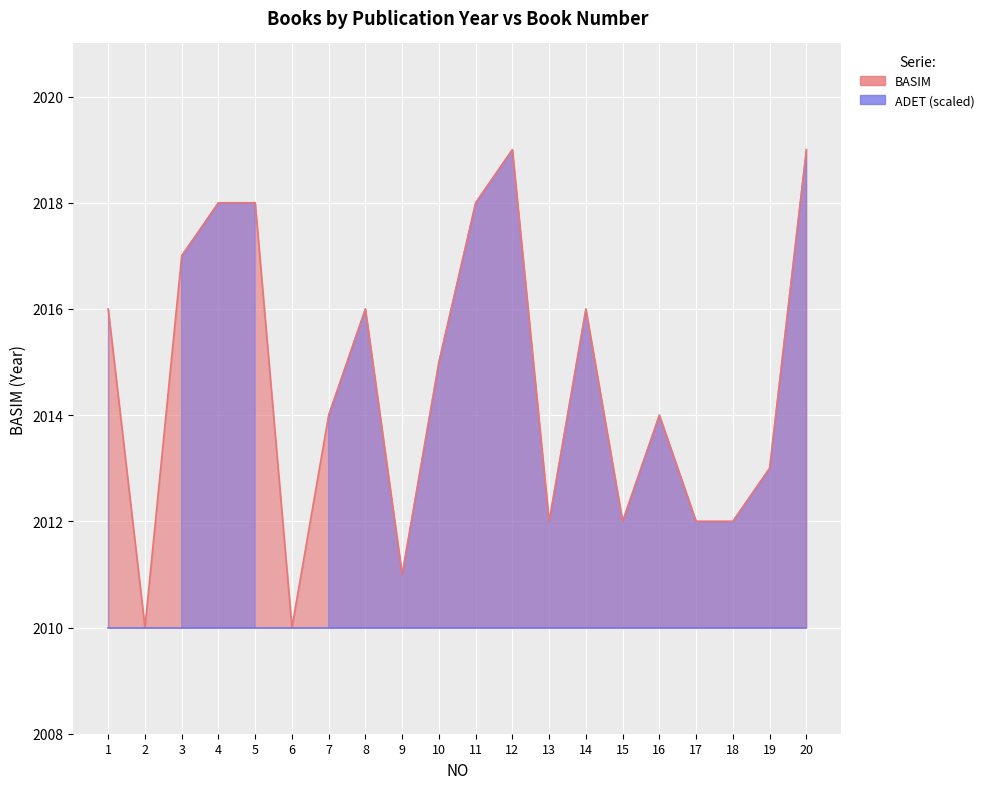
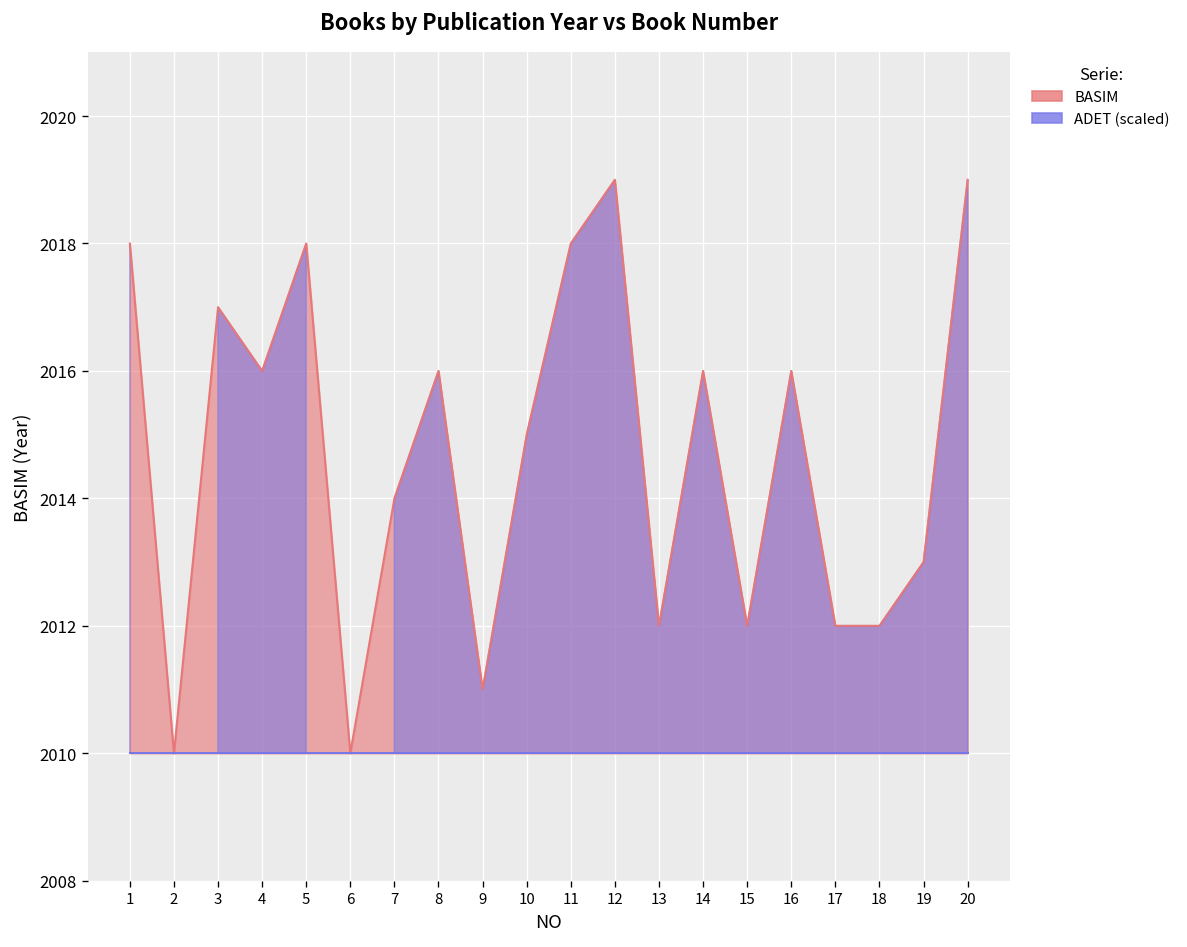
BASIM, 1: 2016 -> 2018
BASIM, 4: 2018 -> 2016
BASIM, 16: 2014 -> 2016
